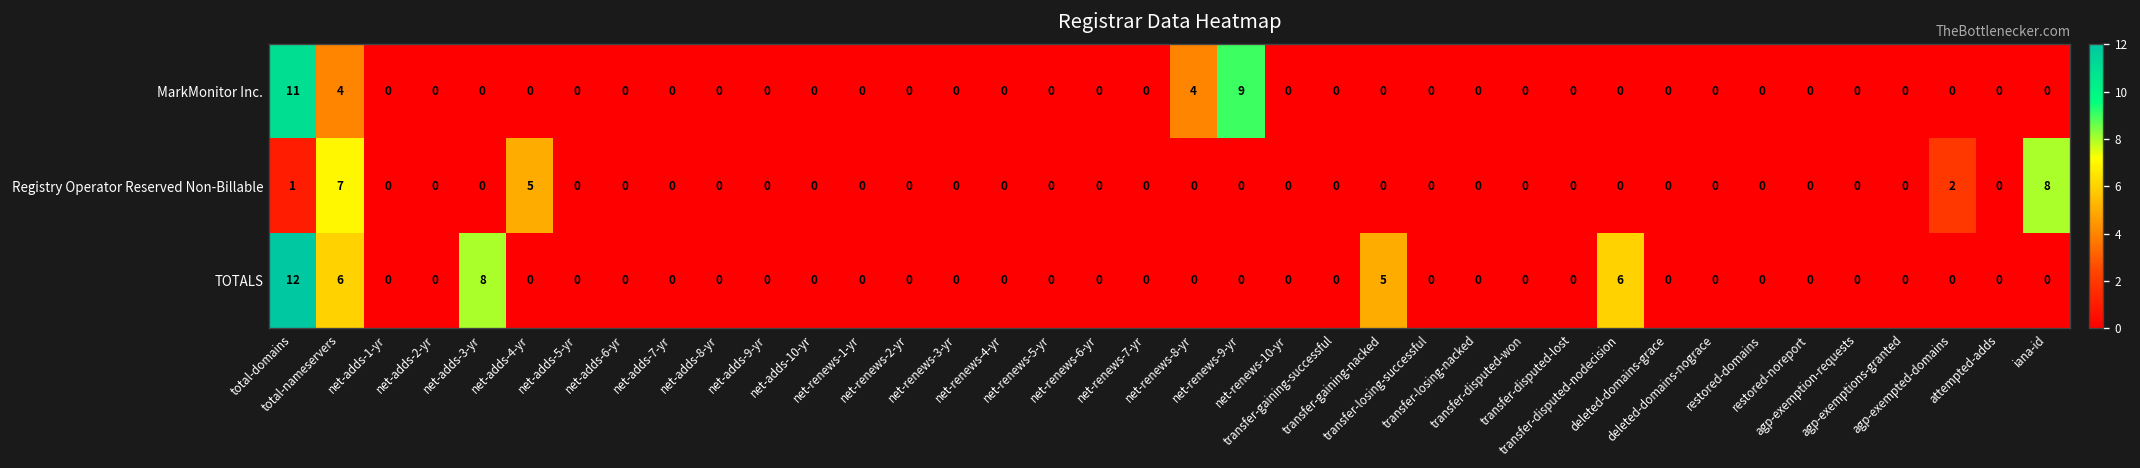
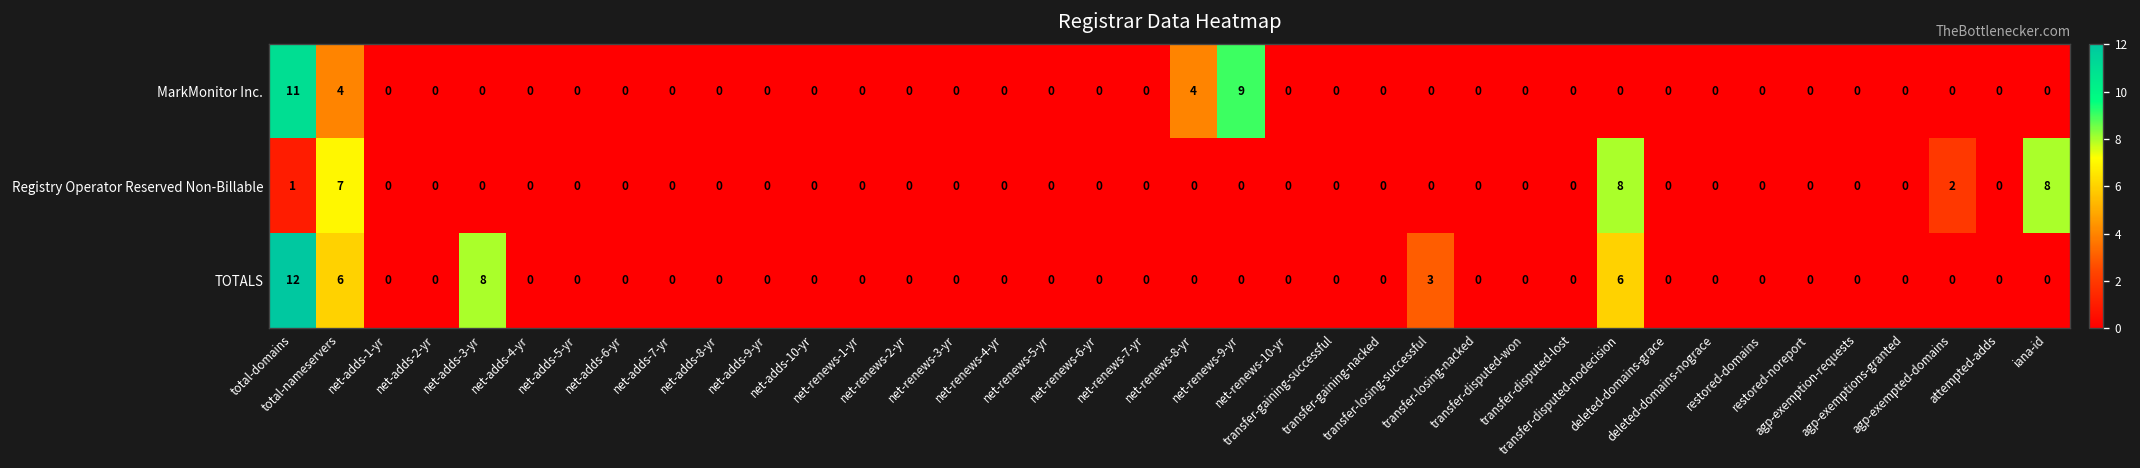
Registry Operator Reserved Non-Billable, net-adds-4-yr: 5 -> 0
Registry Operator Reserved Non-Billable, transfer-disputed-nodecision: 0 -> 8
TOTALS, transfer-gaining-nacked: 5 -> 0
TOTALS, transfer-losing-successful: 0 -> 3
